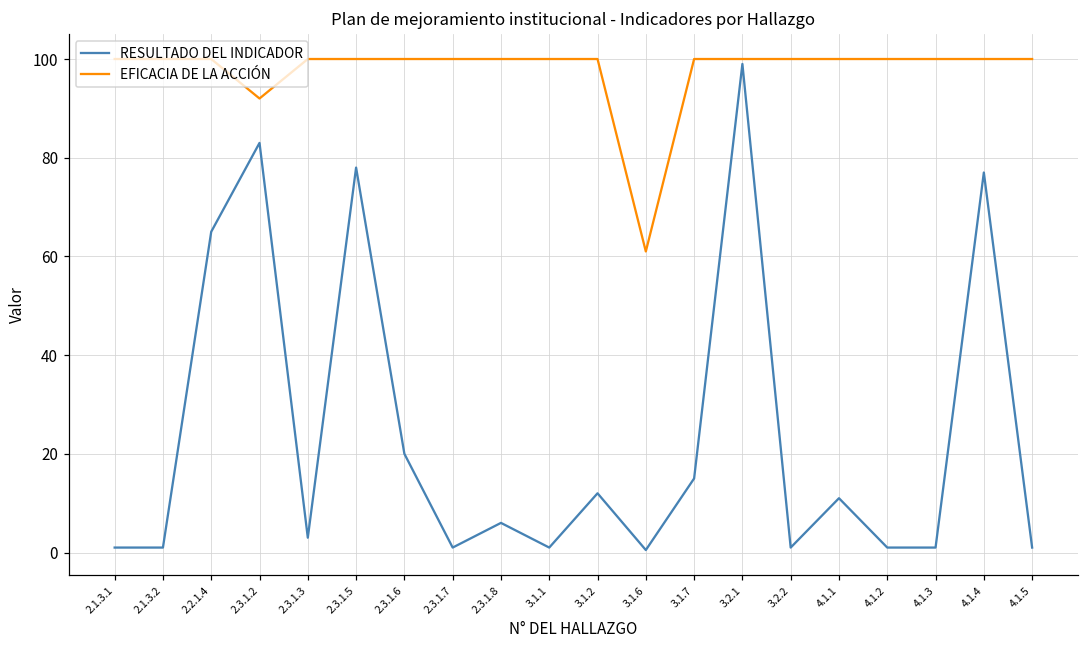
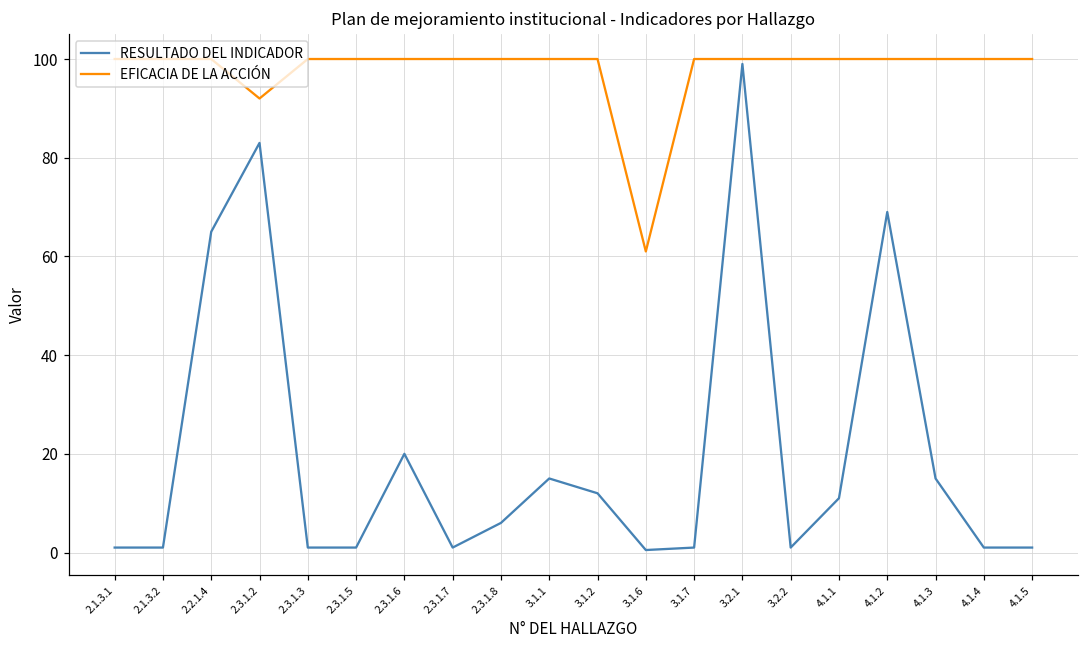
RESULTADO DEL INDICADOR, 2.3.1.3: 3 -> 1
RESULTADO DEL INDICADOR, 2.3.1.5: 78 -> 1
RESULTADO DEL INDICADOR, 3.1.1: 1 -> 15
RESULTADO DEL INDICADOR, 3.1.7: 15 -> 1
RESULTADO DEL INDICADOR, 4.1.2: 1 -> 69
RESULTADO DEL INDICADOR, 4.1.3: 1 -> 15
RESULTADO DEL INDICADOR, 4.1.4: 77 -> 1
